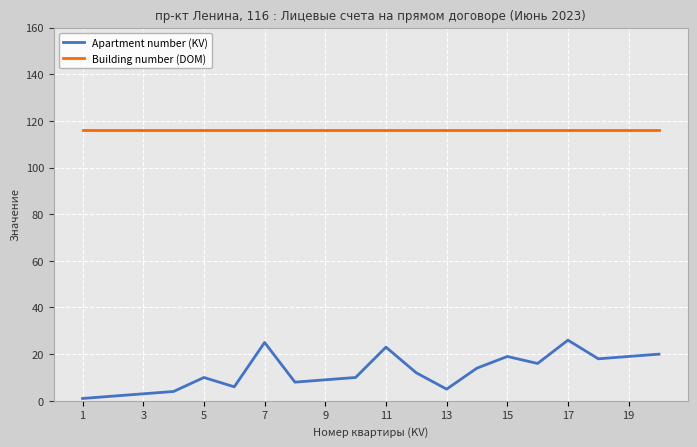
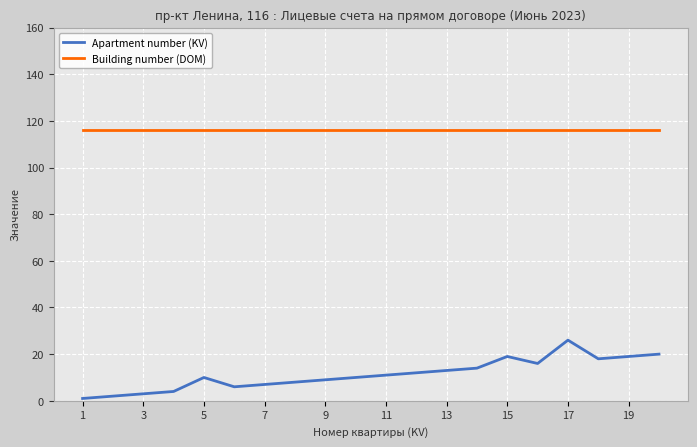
Apartment number (KV), 7: 25 -> 7
Apartment number (KV), 11: 23 -> 11
Apartment number (KV), 13: 5 -> 13
